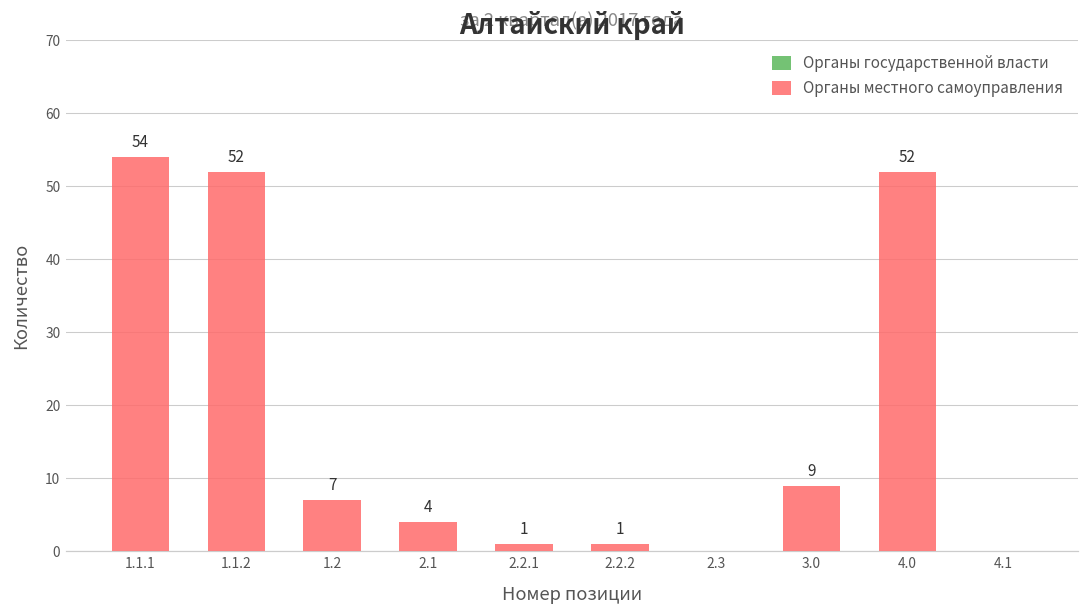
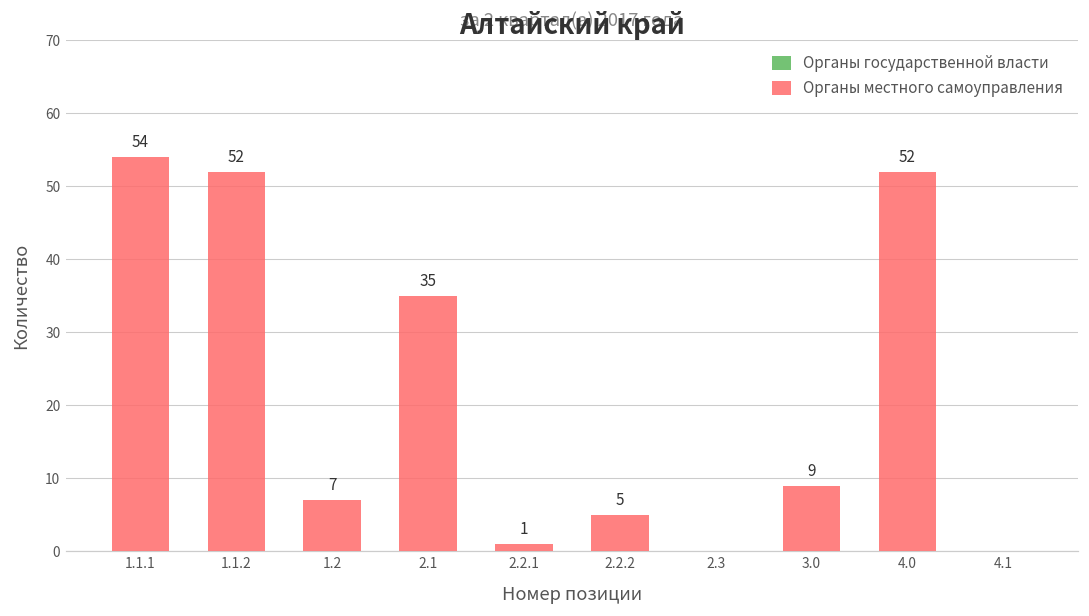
Органы местного самоуправления, 2.1: 4 -> 35
Органы местного самоуправления, 2.2.2: 1 -> 5
